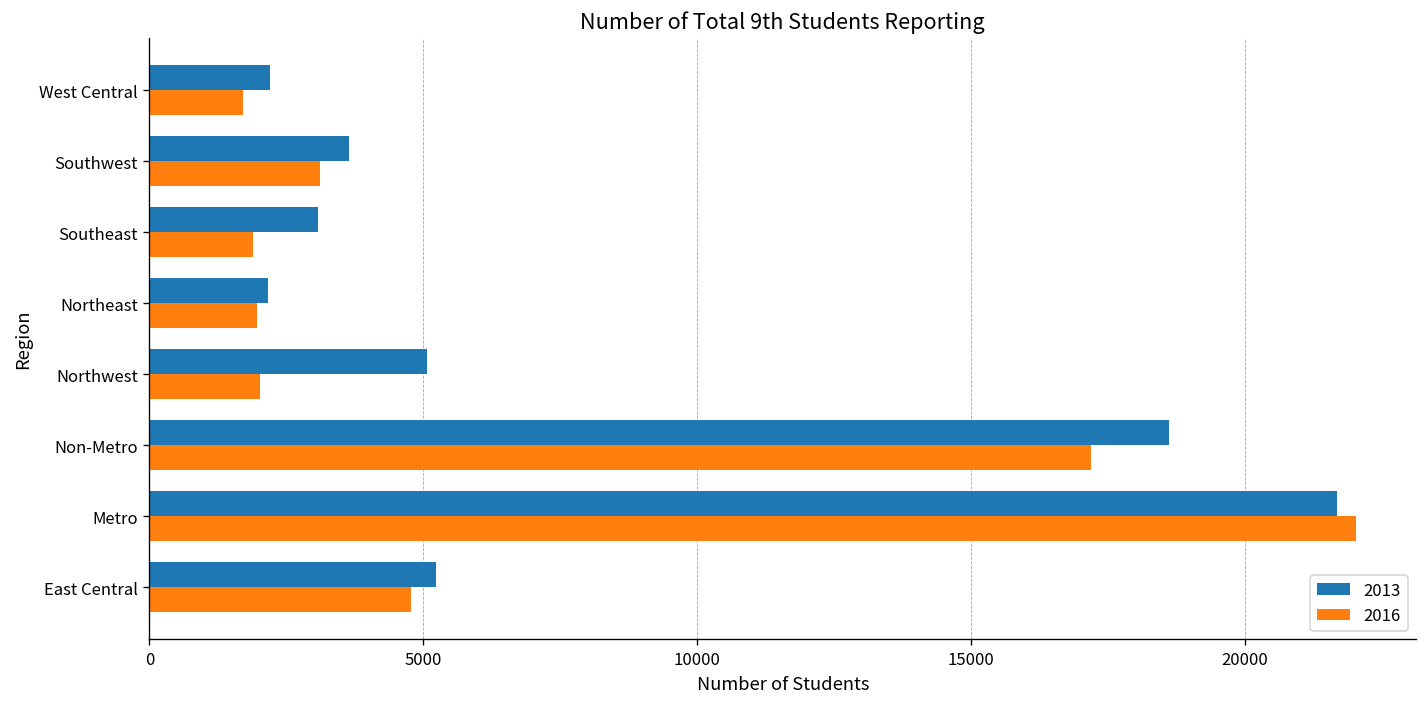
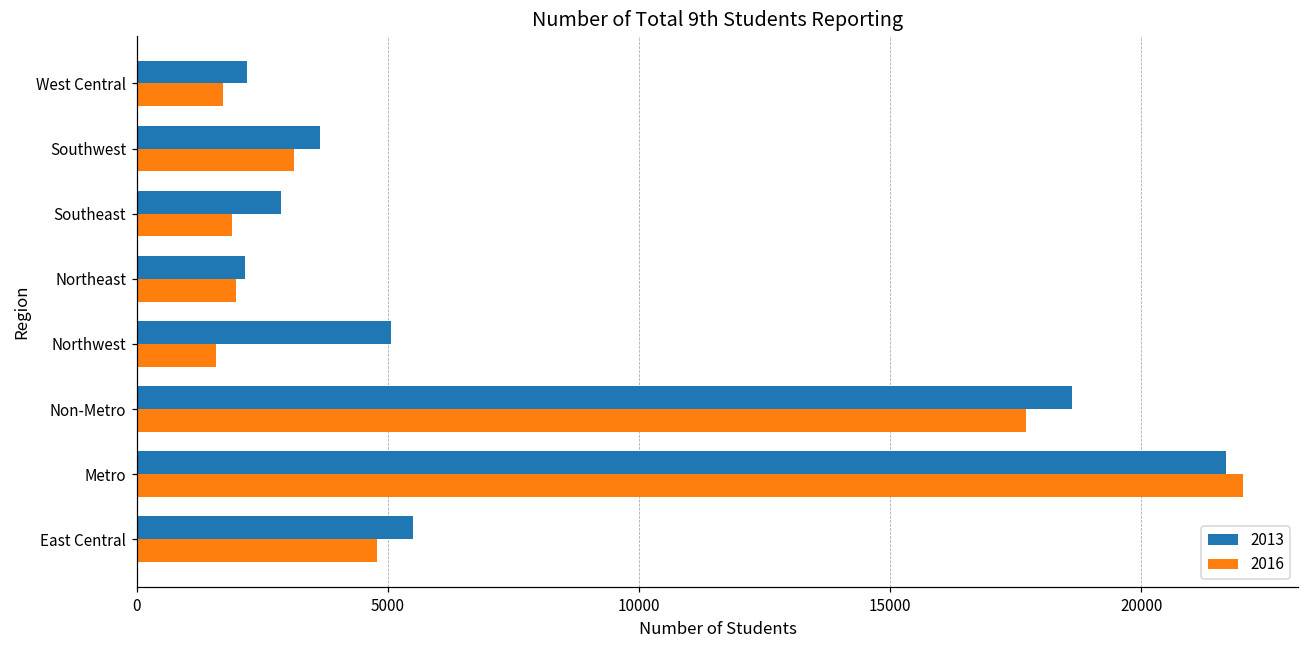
2013, Southeast: 3100 -> 2900
2016, Northwest: 2000 -> 1600
2016, Non-Metro: 17200 -> 17700
2013, East Central: 5200 -> 5500
